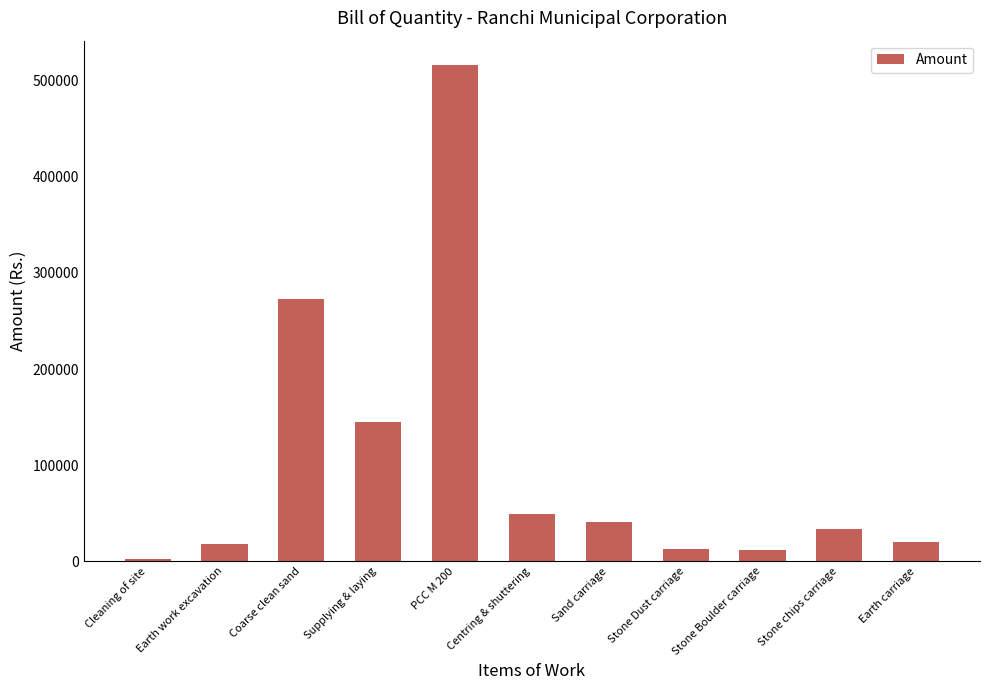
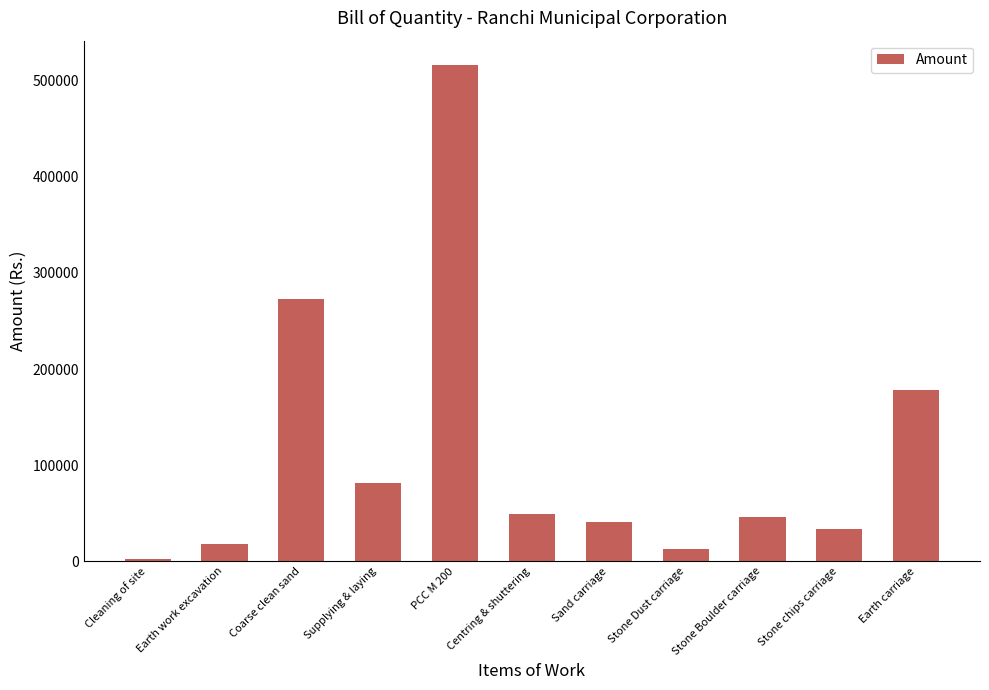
Supplying & laying: 150000 -> 80000
Stone Boulder carriage: 10000 -> 50000
Earth carriage: 20000 -> 180000
